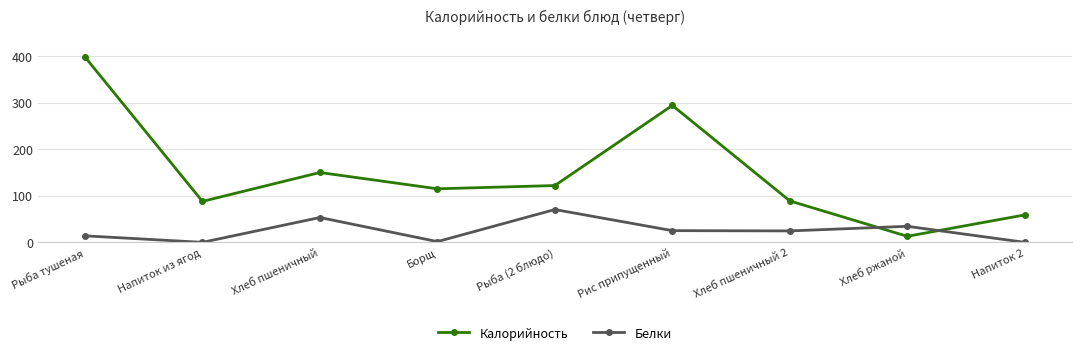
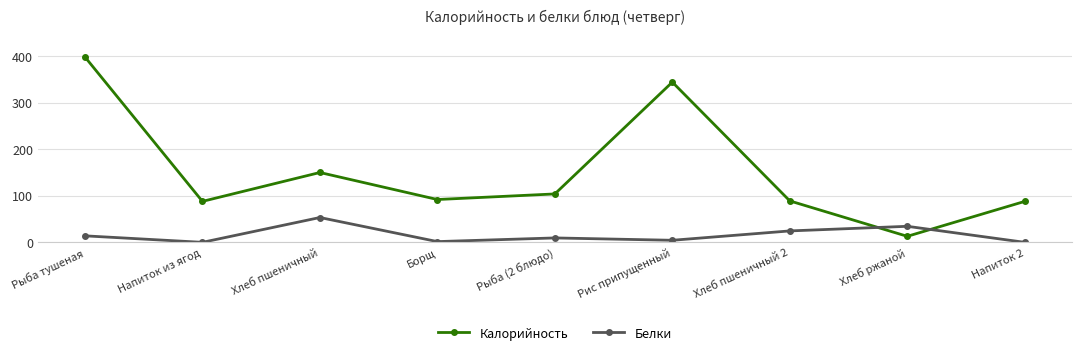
Калорийность, Борщ: 120 -> 90
Калорийность, Рыба (2 блюдо): 120 -> 100
Белки, Рыба (2 блюдо): 70 -> 10
Калорийность, Рис припущенный: 290 -> 340
Белки, Рис припущенный: 30 -> 0
Калорийность, Напиток 2: 60 -> 90
